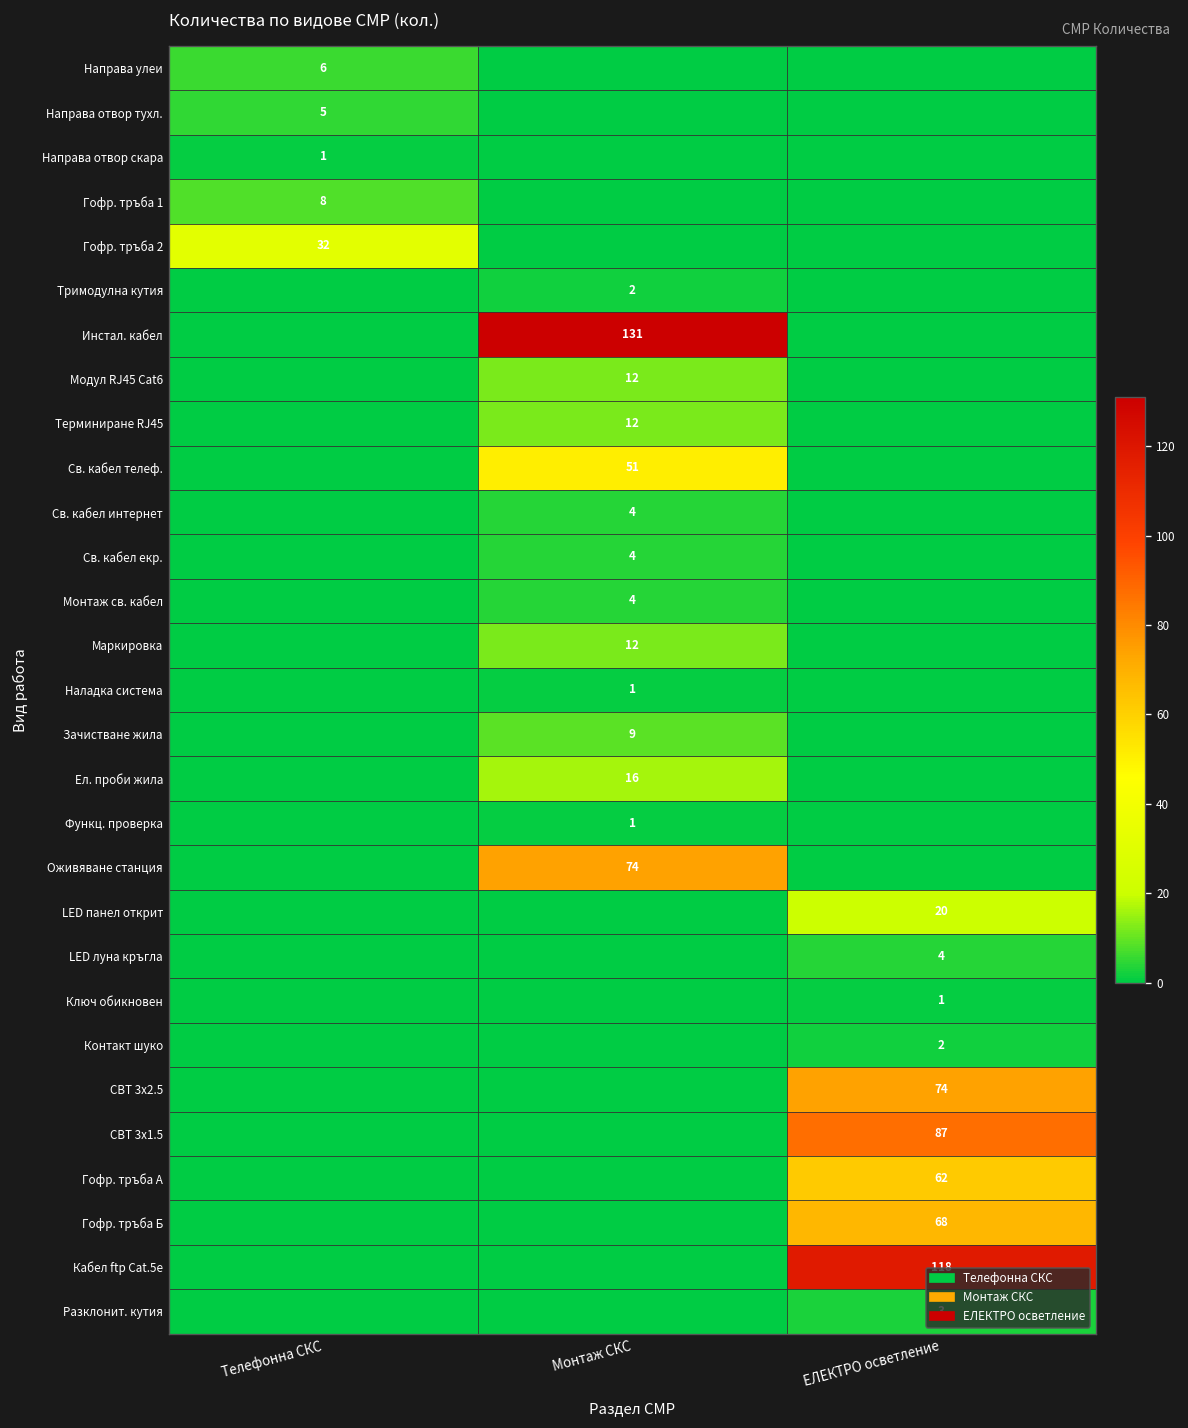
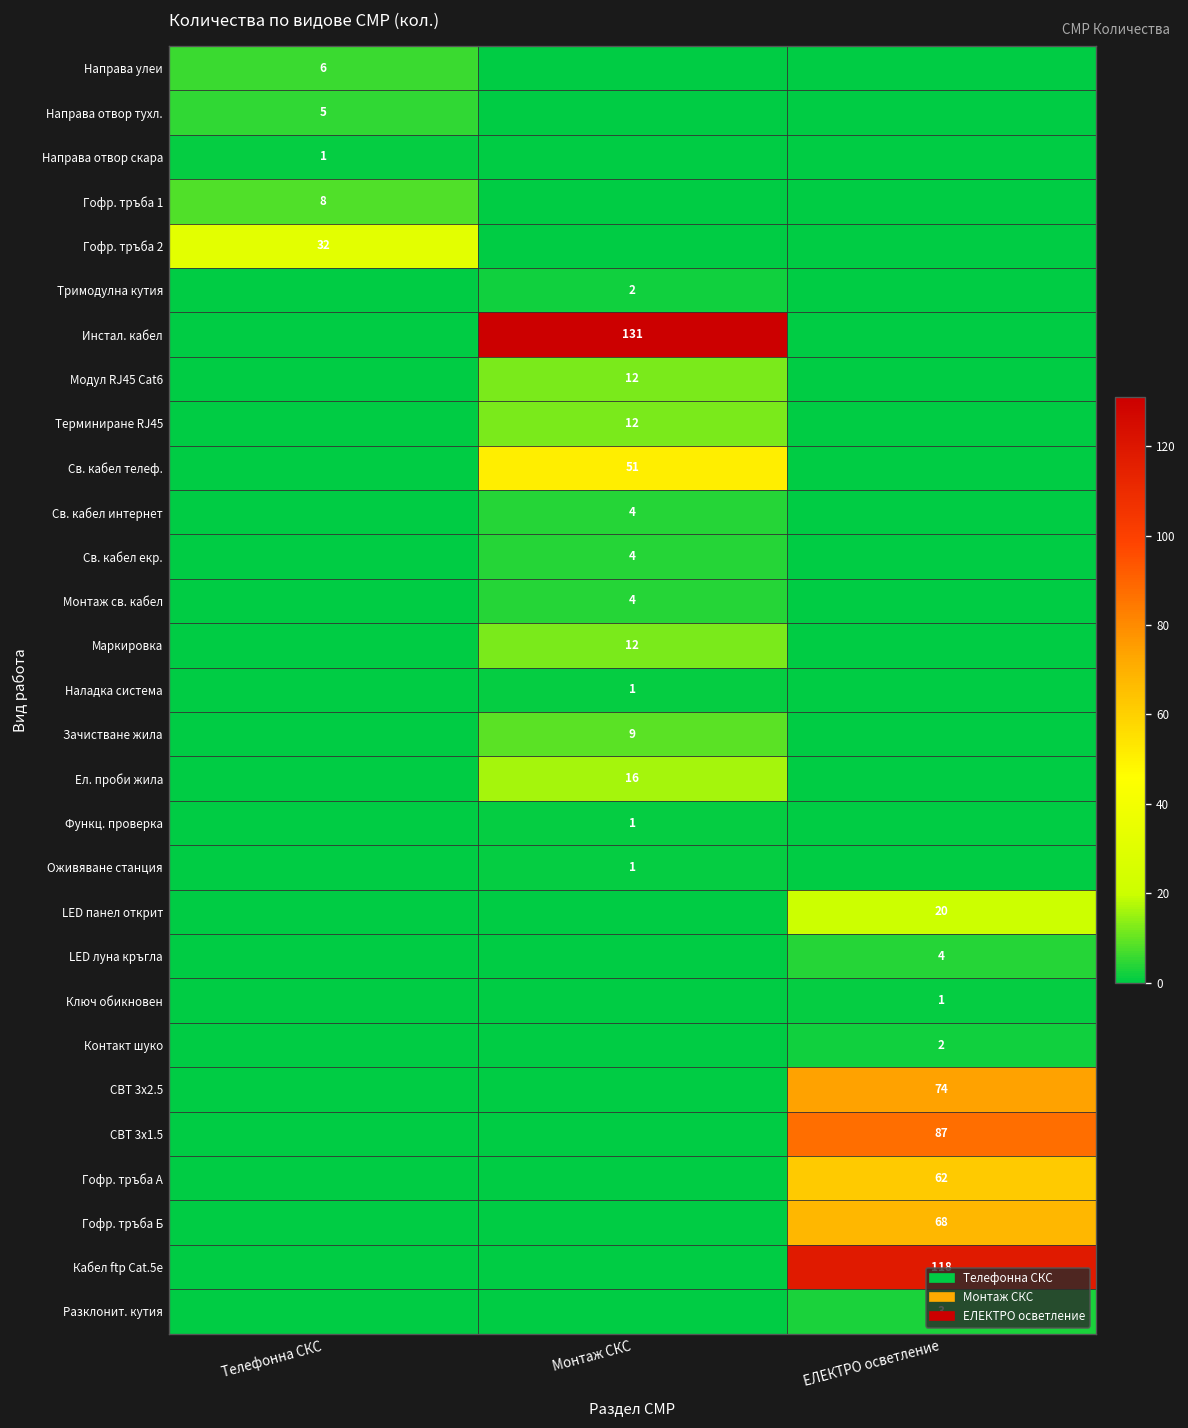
Оживяване станция, Монтаж СКС: 74 -> 1
